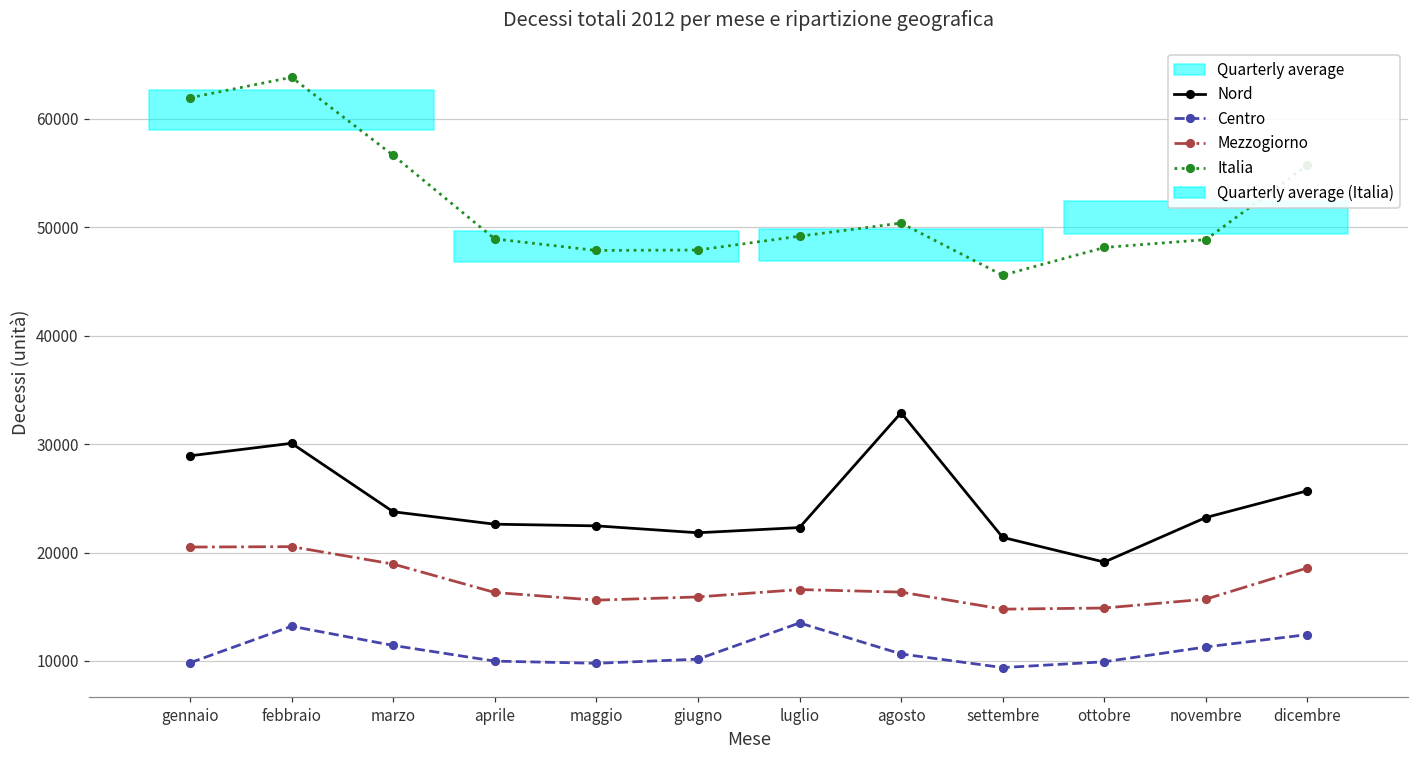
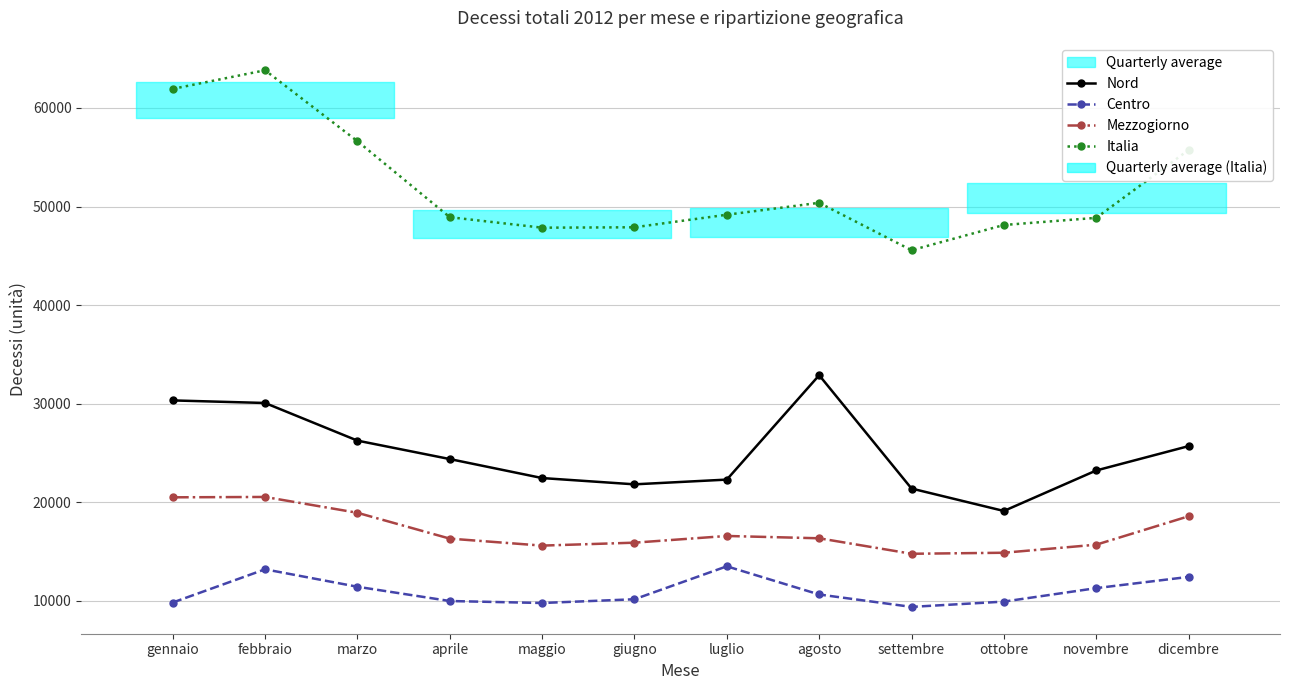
Nord, gennaio: 29000 -> 30000
Nord, marzo: 24000 -> 26000
Nord, aprile: 23000 -> 24000
